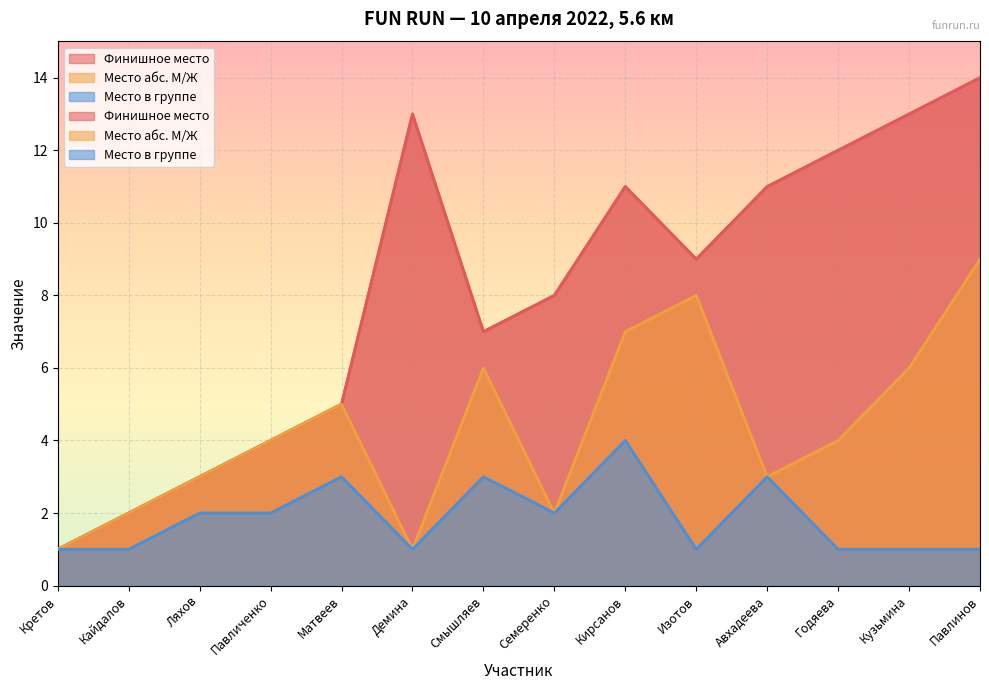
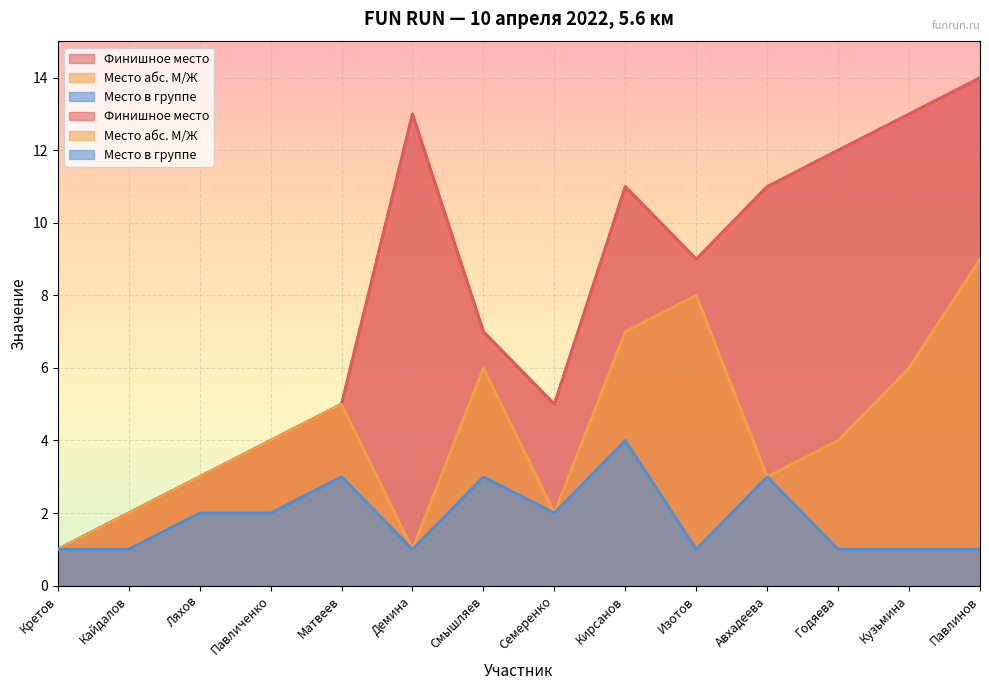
Финишное место, Семеренко: 8 -> 5
